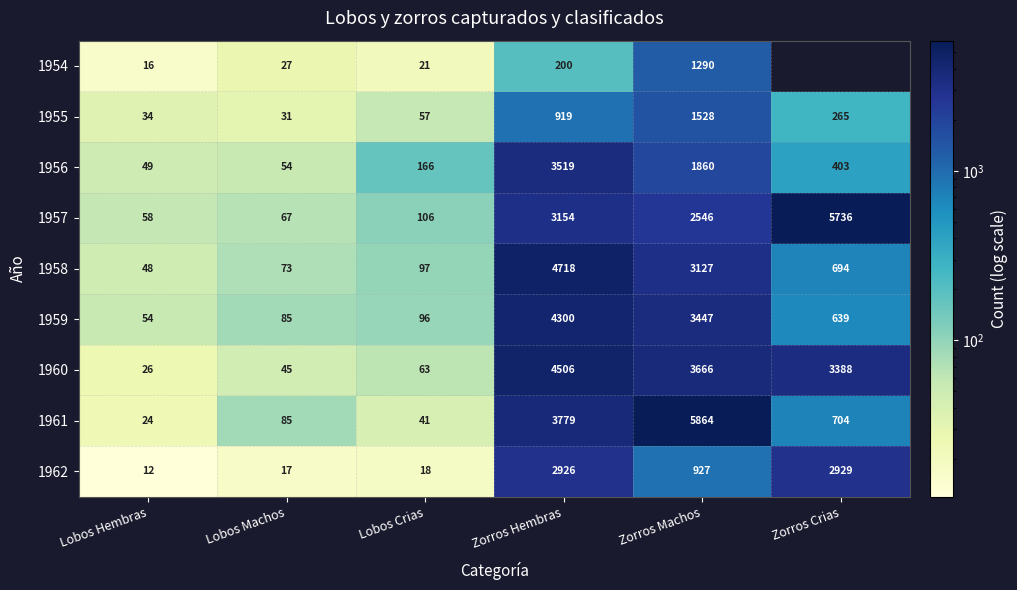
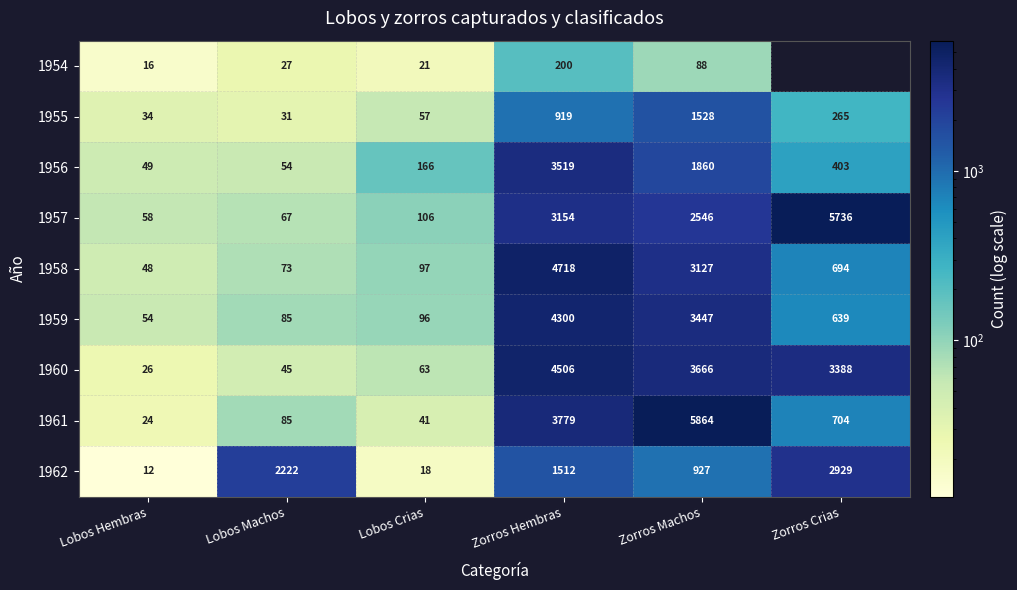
1954, Zorros Machos: 1290 -> 88
1962, Lobos Machos: 17 -> 2222
1962, Zorros Hembras: 2926 -> 1512
